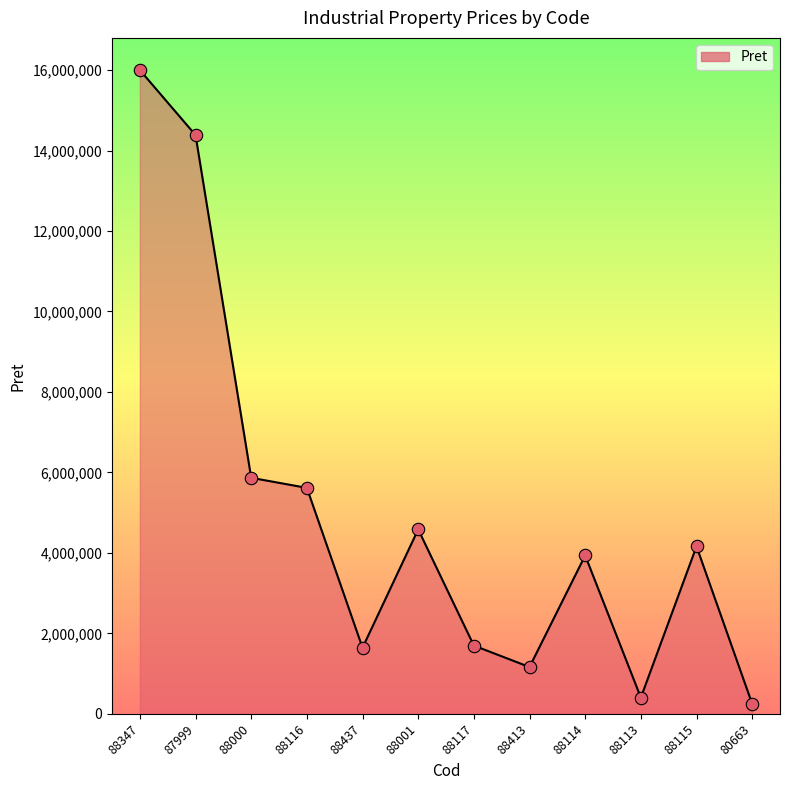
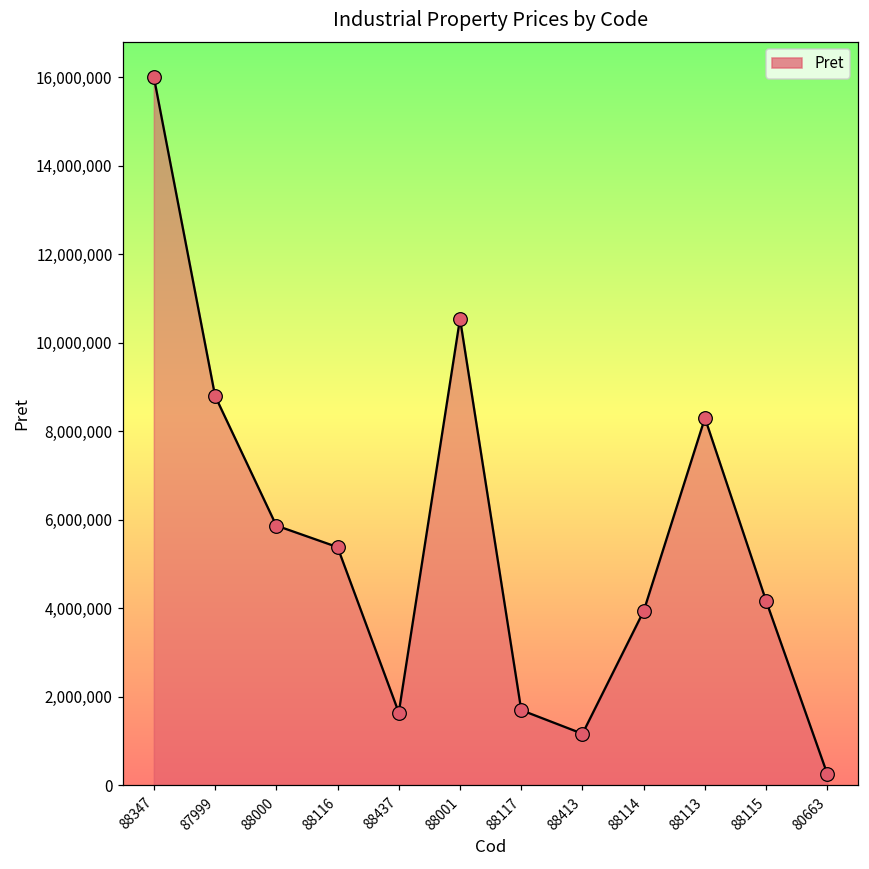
87999: 14,400,000 -> 8,800,000
88116: 5,600,000 -> 5,400,000
88001: 4,600,000 -> 10,500,000
88113: 400,000 -> 8,300,000
